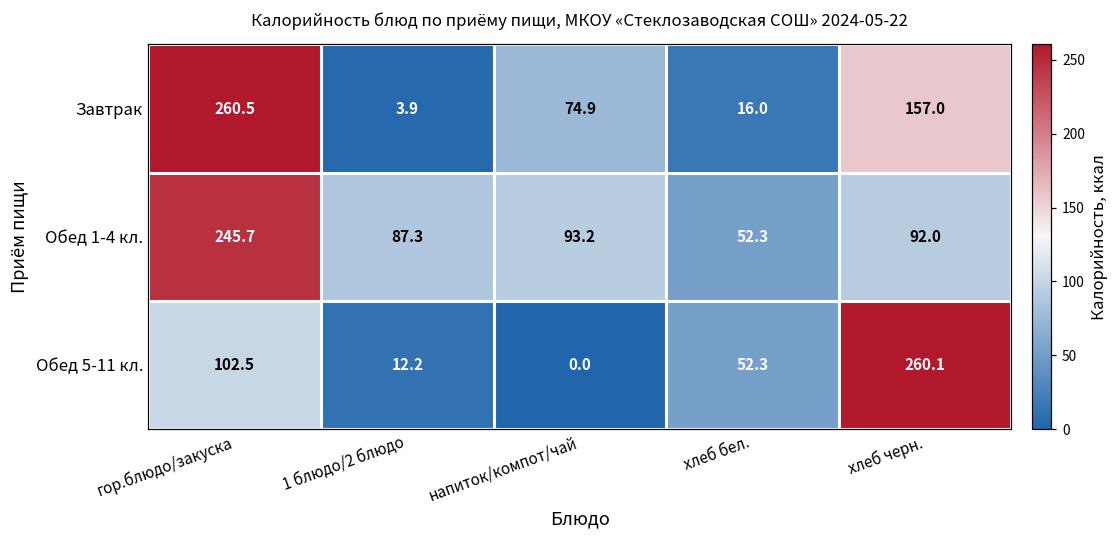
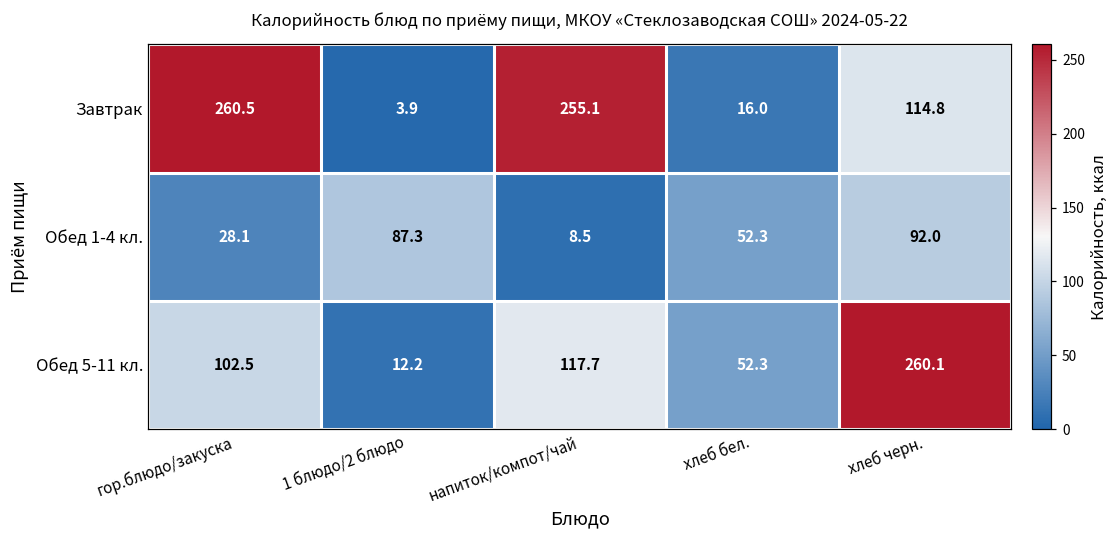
Завтрак, напиток/компот/чай: 74.9 -> 255.1
Завтрак, хлеб черн.: 157.0 -> 114.8
Обед 1-4 кл., гор.блюдо/закуска: 245.7 -> 28.1
Обед 1-4 кл., напиток/компот/чай: 93.2 -> 8.5
Обед 5-11 кл., напиток/компот/чай: 0.0 -> 117.7
